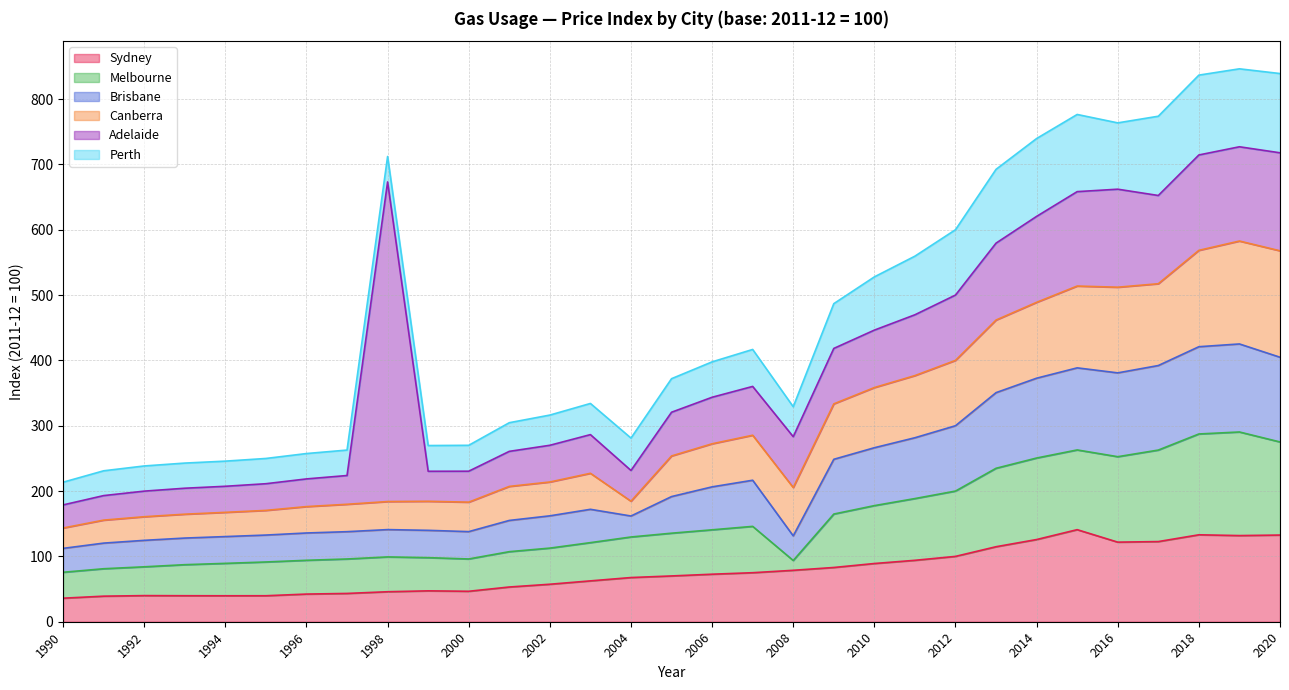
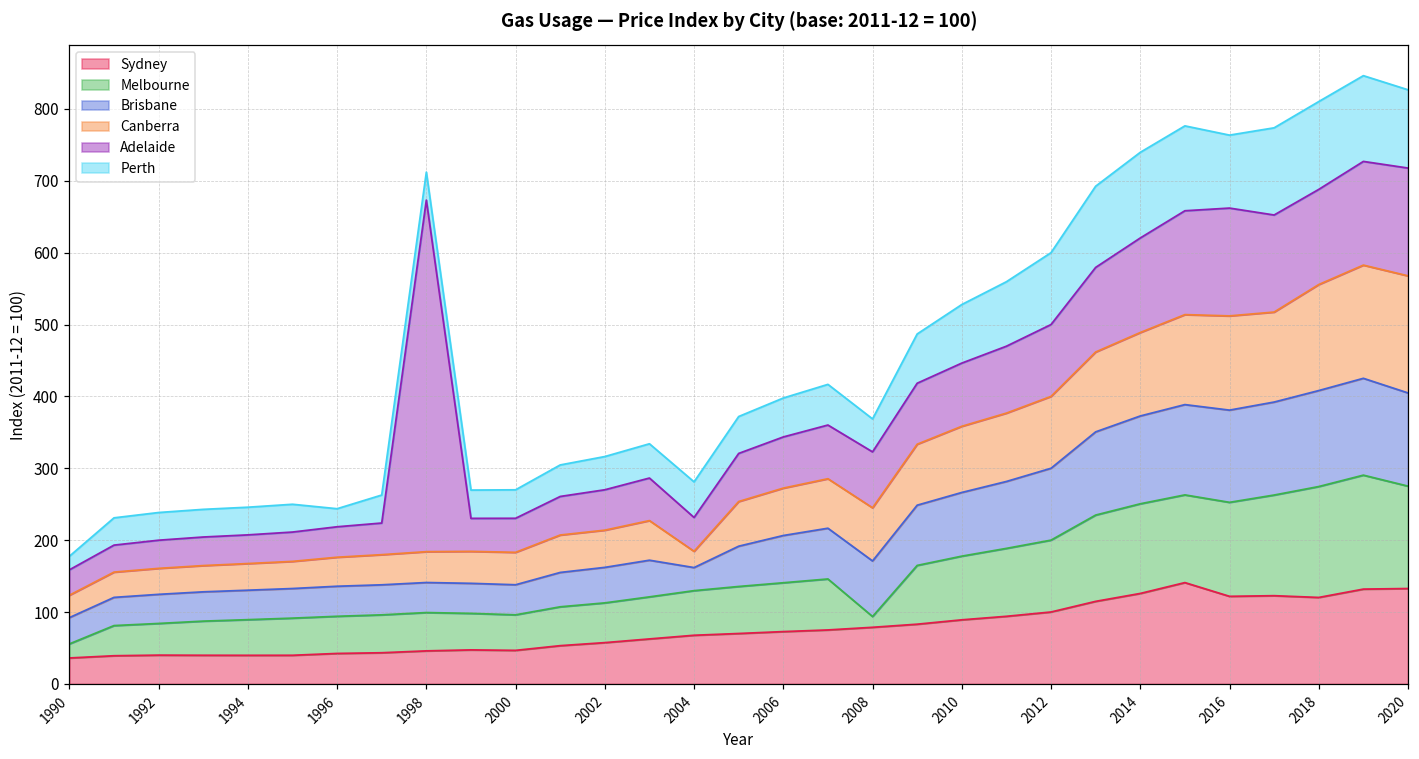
Melbourne, 1990: 40 -> 20
Perth, 1990: 30 -> 20
Perth, 1996: 40 -> 30
Brisbane, 2008: 40 -> 80
Sydney, 2018: 130 -> 120
Adelaide, 2018: 150 -> 130
Perth, 2020: 120 -> 110
